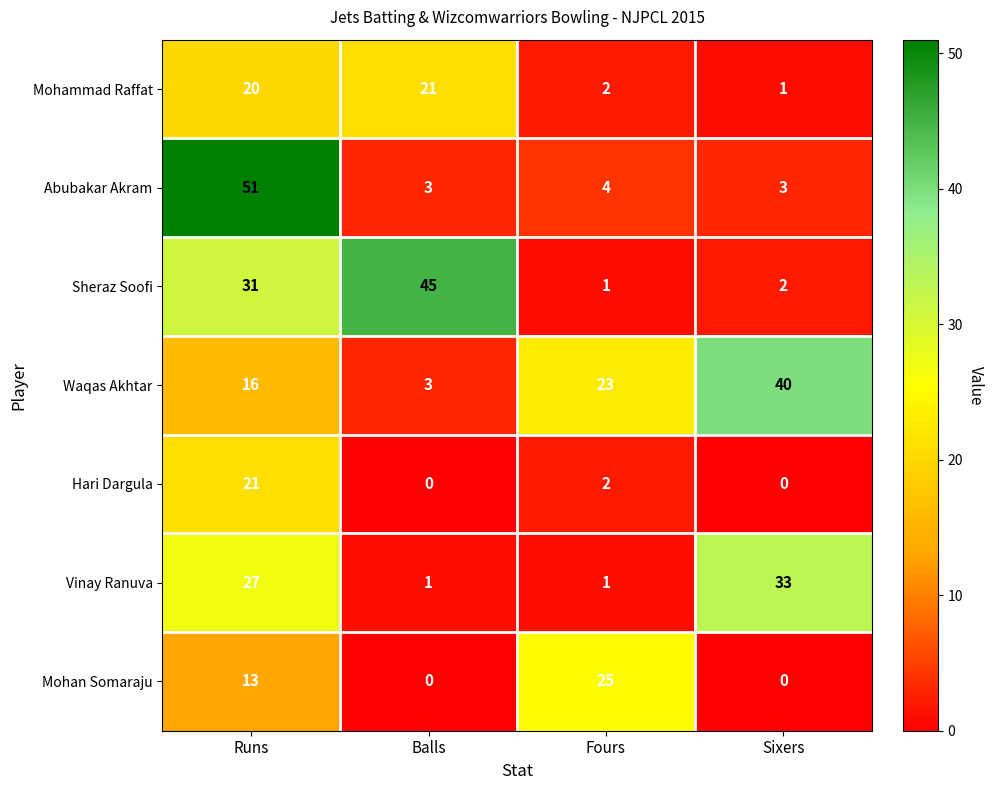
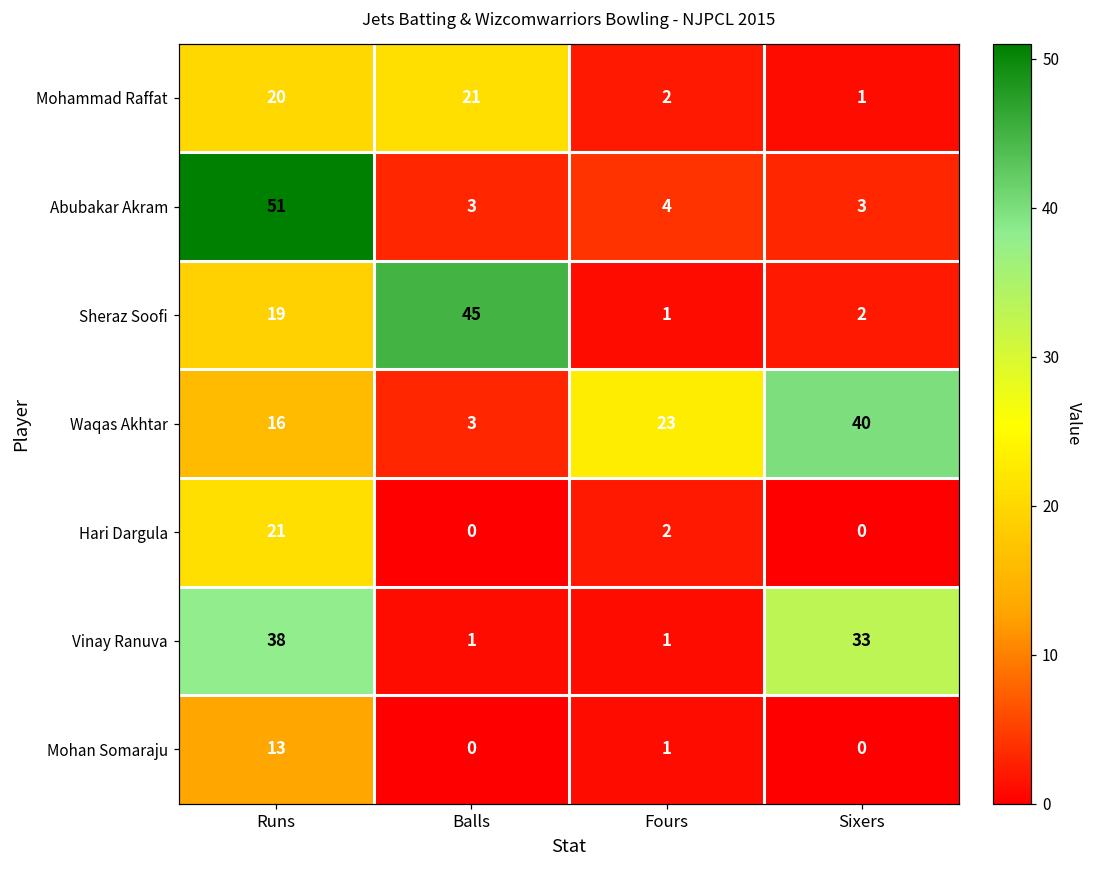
Sheraz Soofi, Runs: 31 -> 19
Vinay Ranuva, Runs: 27 -> 38
Mohan Somaraju, Fours: 25 -> 1
